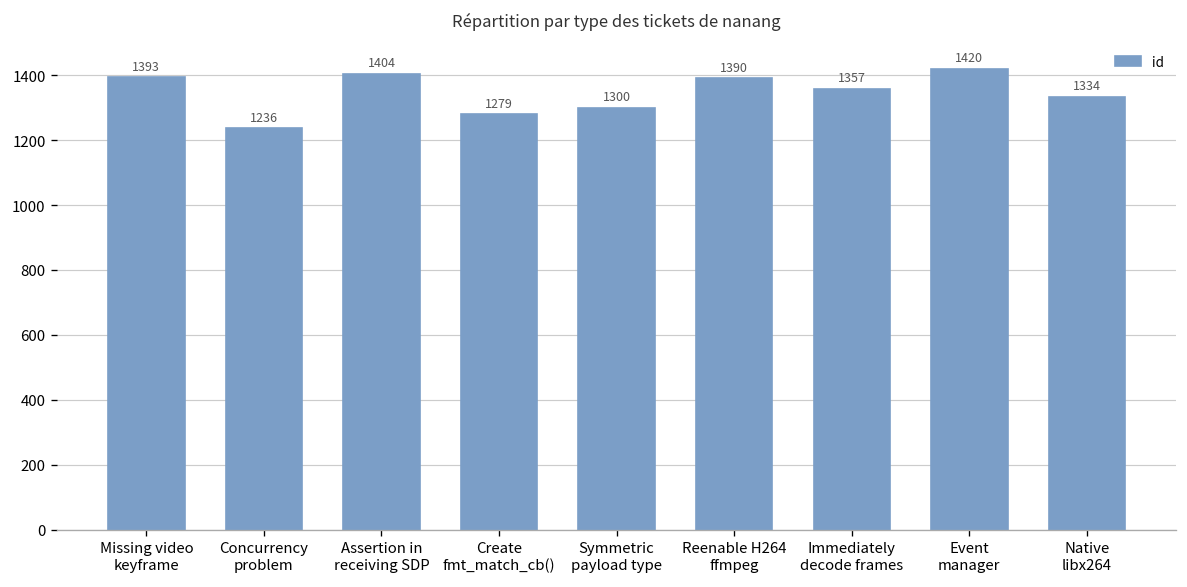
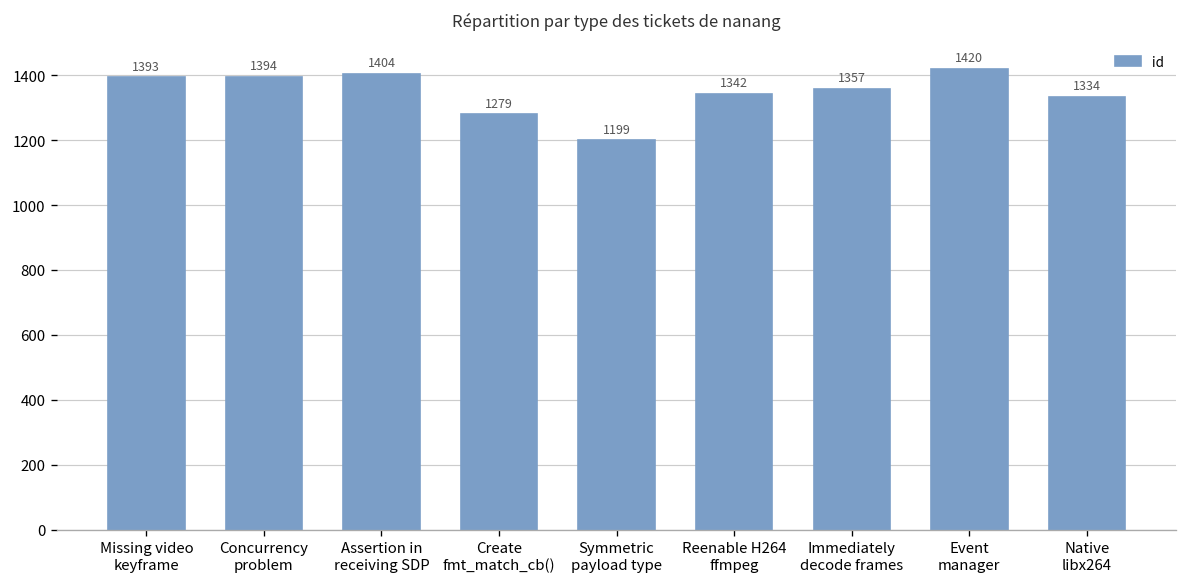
Concurrency problem: 1236 -> 1394
Symmetric payload type: 1300 -> 1199
Reenable H264 ffmpeg: 1390 -> 1342
